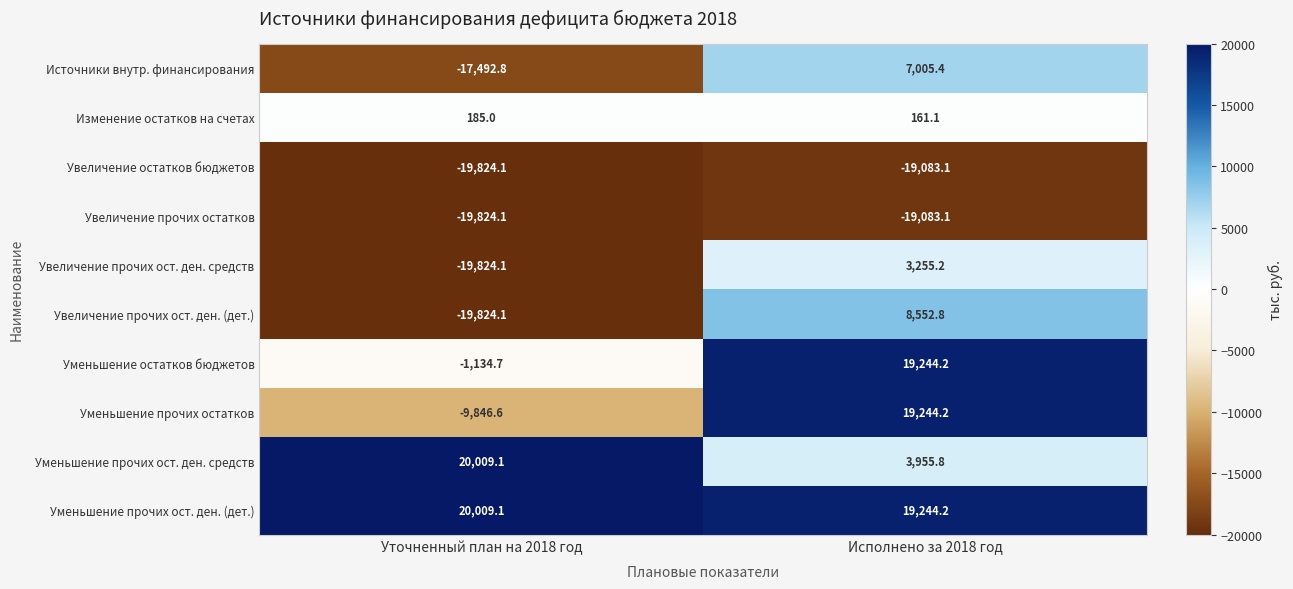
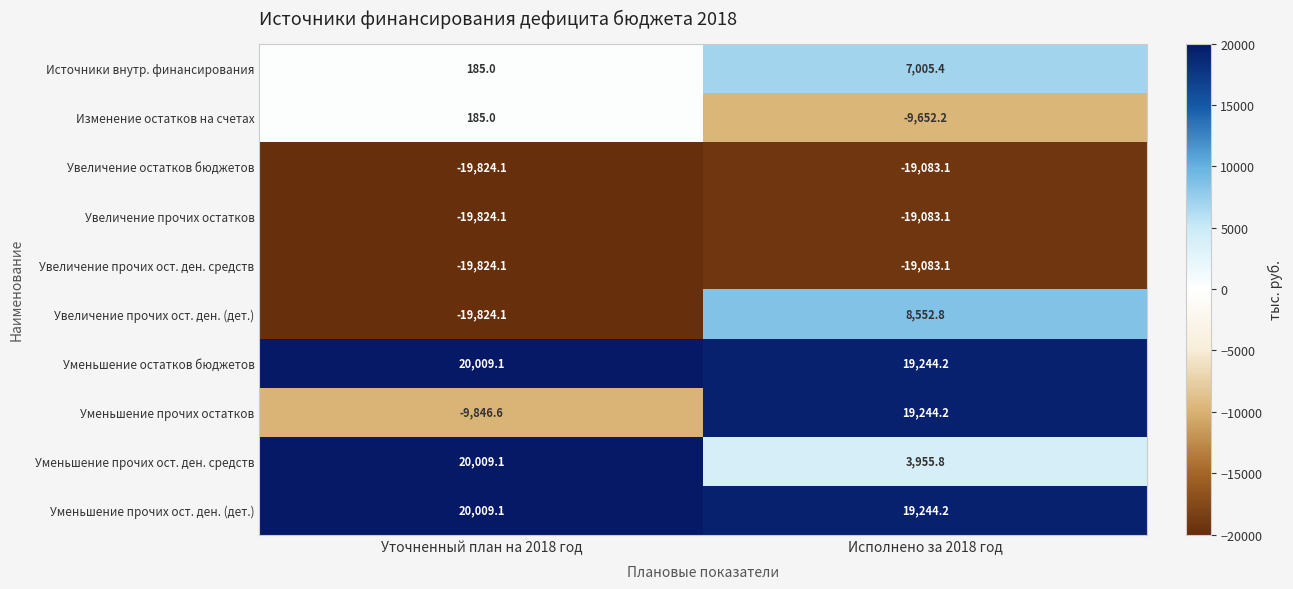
Источники внутр. финансирования, Уточненный план на 2018 год: -17,492.8 -> 185.0
Изменение остатков на счетах, Исполнено за 2018 год: 161.1 -> -9,652.2
Увеличение прочих ост. ден. средств, Исполнено за 2018 год: 3,255.2 -> -19,083.1
Уменьшение остатков бюджетов, Уточненный план на 2018 год: -1,134.7 -> 20,009.1
